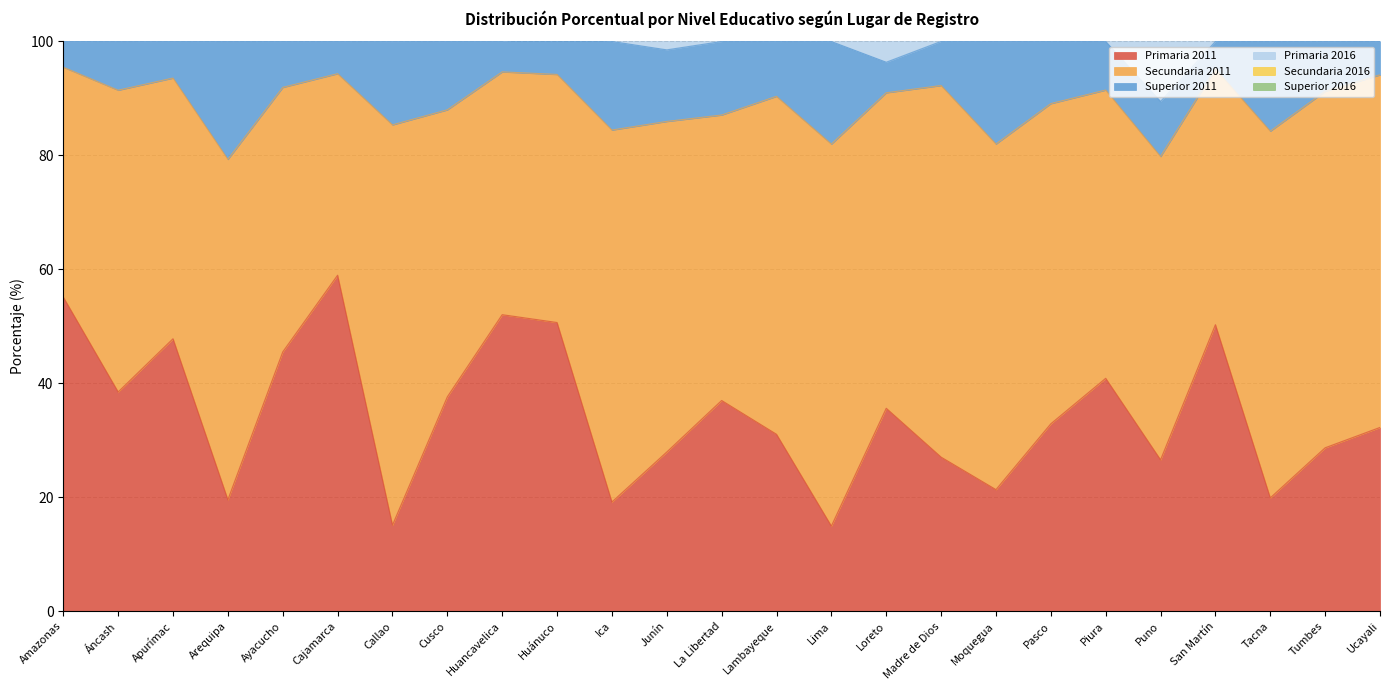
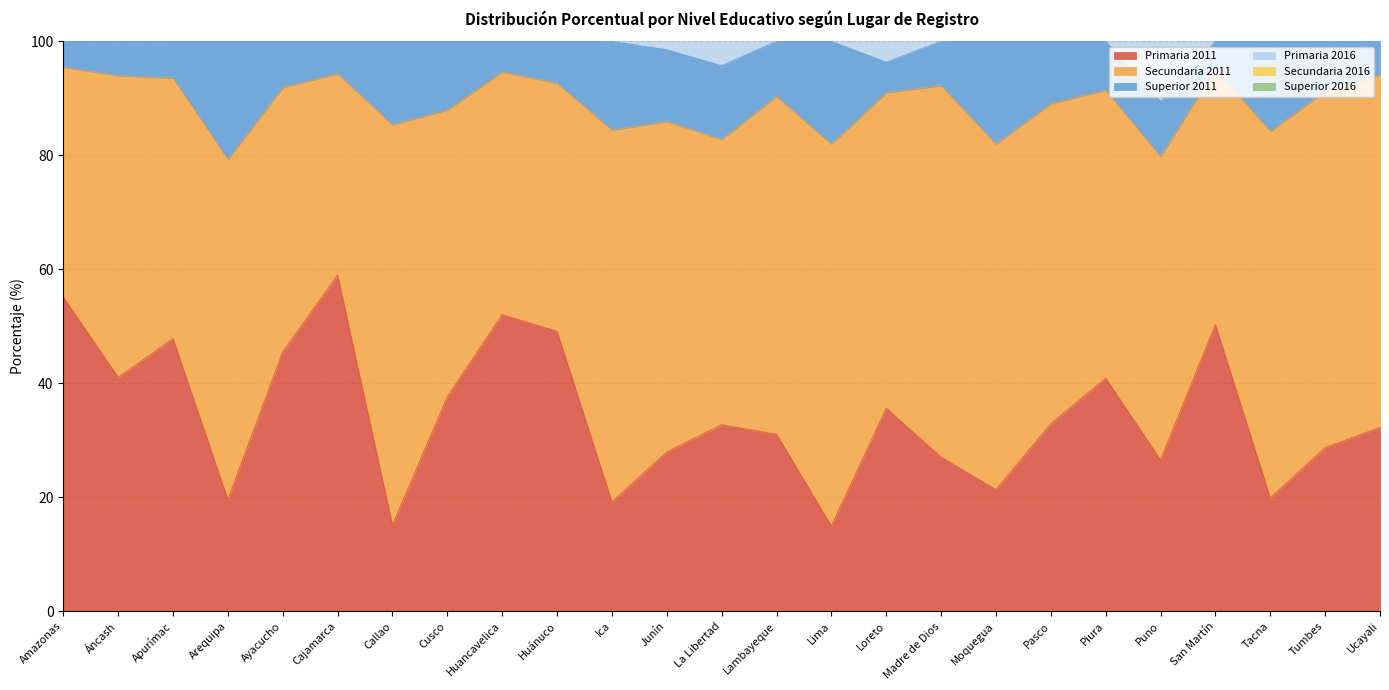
Primaria 2011, Áncash: 38 -> 41
Primaria 2011, Huánuco: 51 -> 49
Primaria 2011, La Libertad: 37 -> 33
